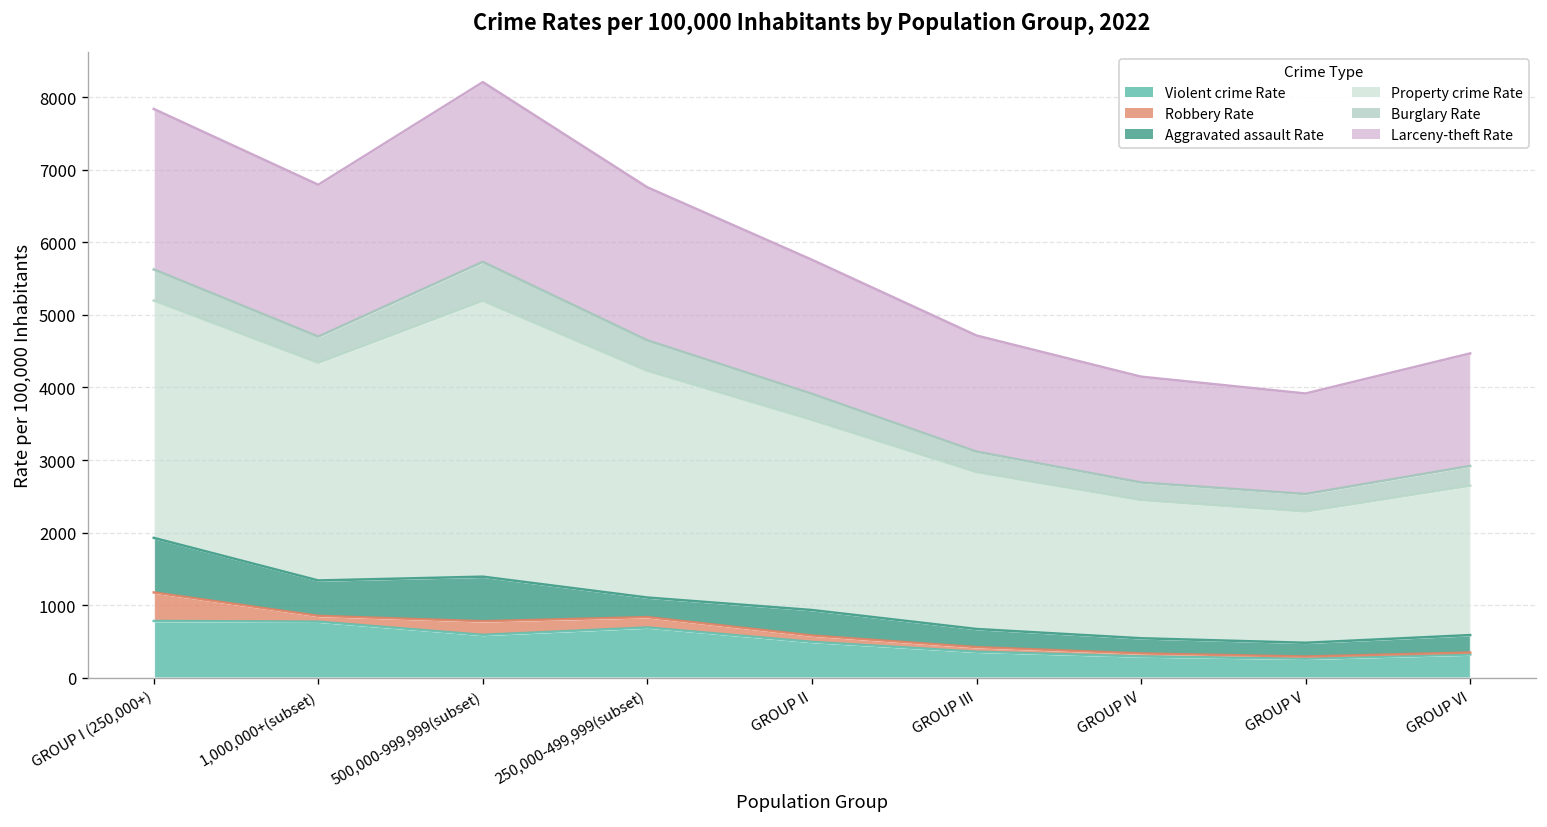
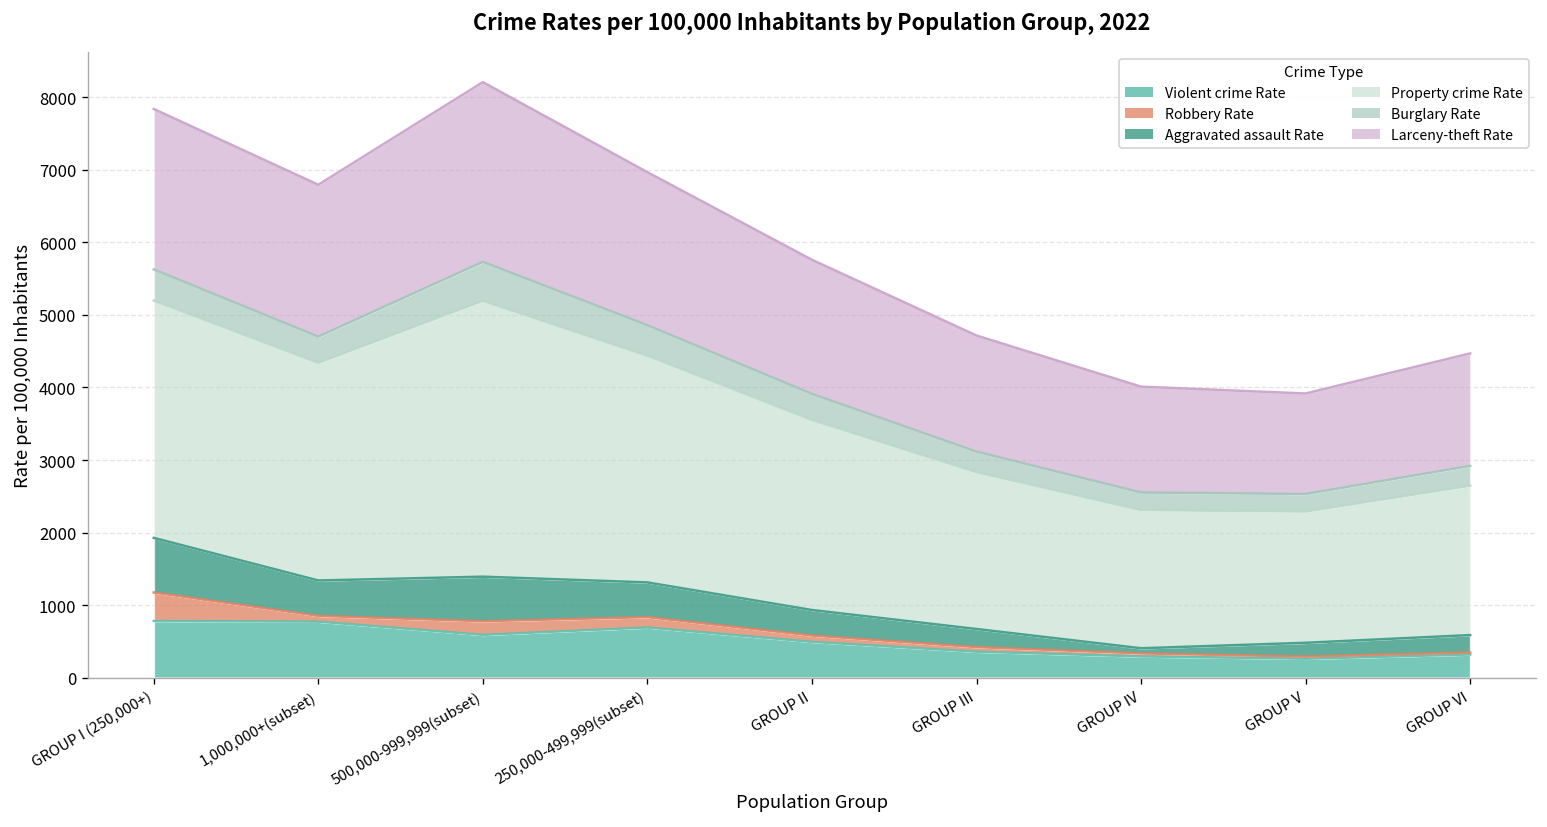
Aggravated assault Rate, 250,000-499,999(subset): 300 -> 500
Aggravated assault Rate, GROUP IV: 200 -> 100
